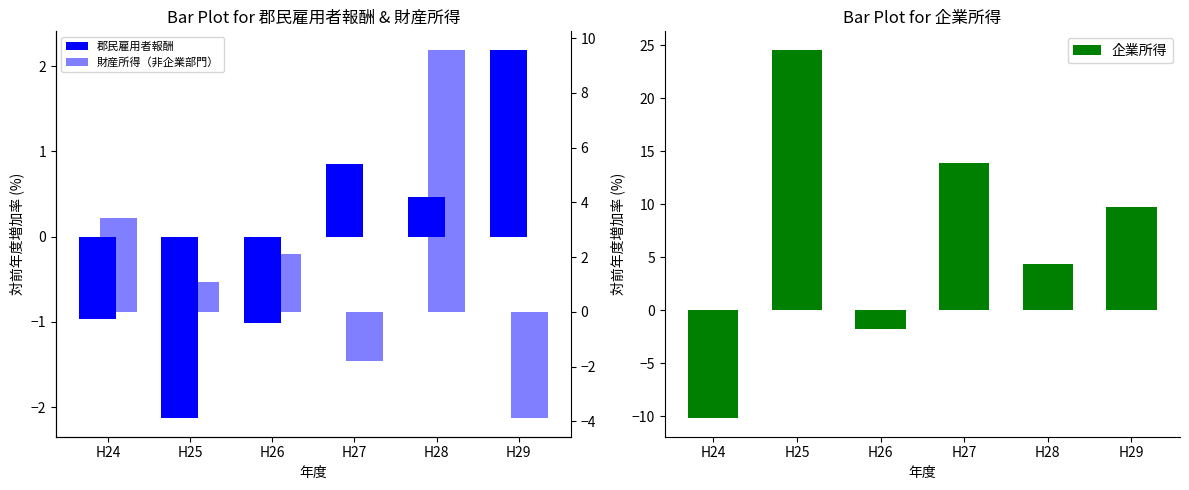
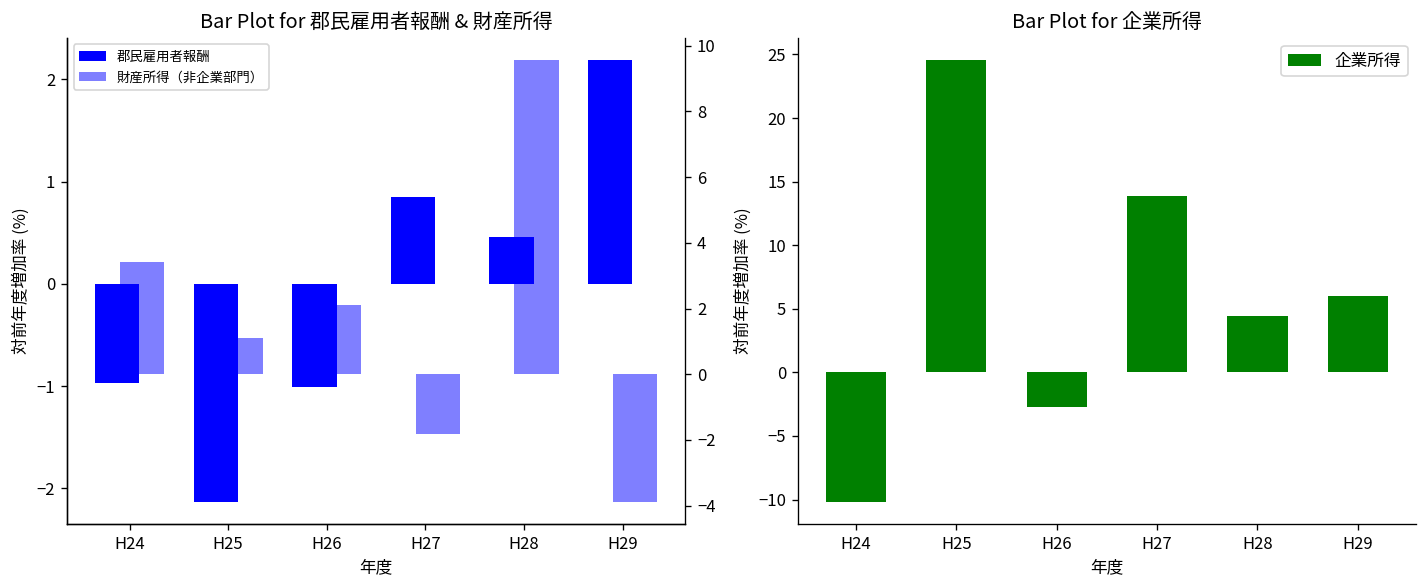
Bar Plot for 企業所得, H26: -1.8 -> -2.7
Bar Plot for 企業所得, H29: 9.8 -> 6.0
